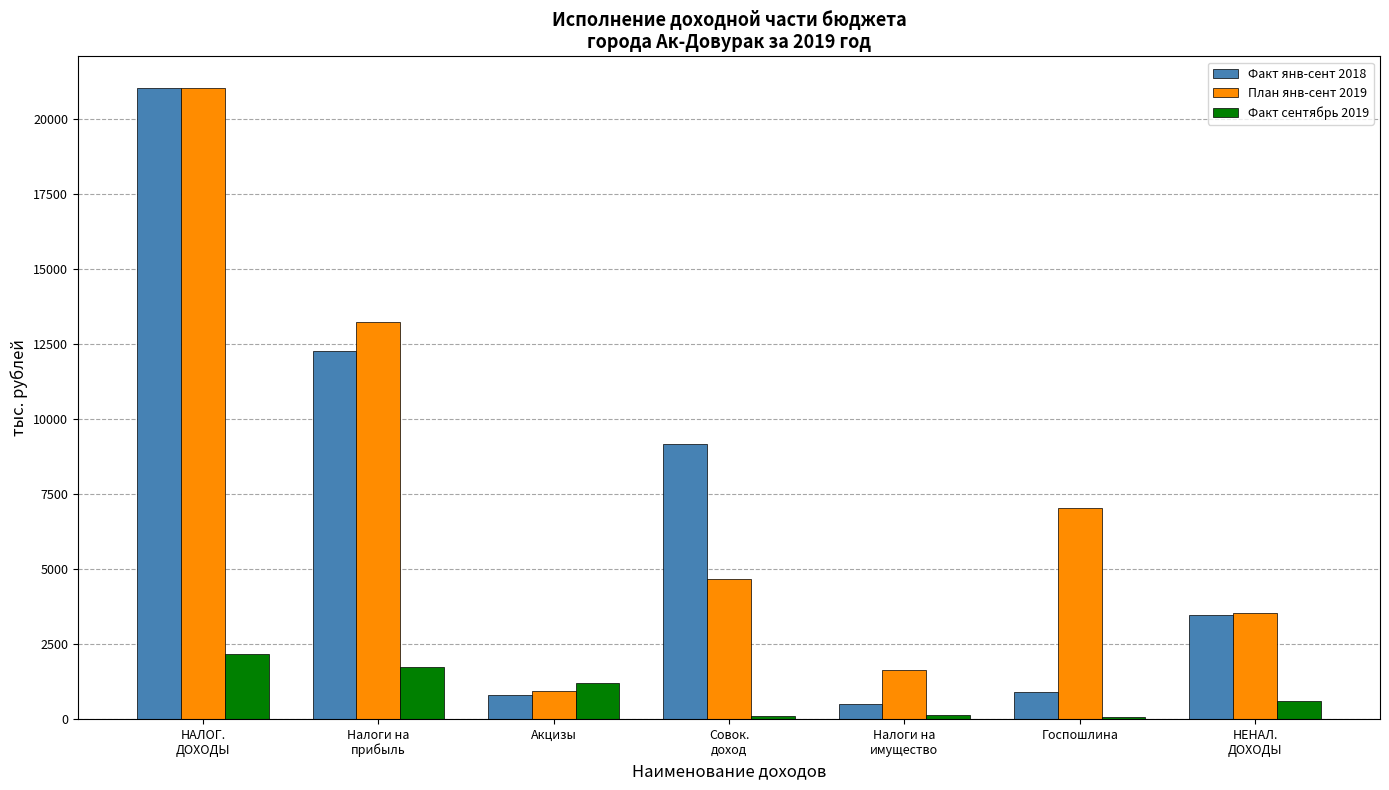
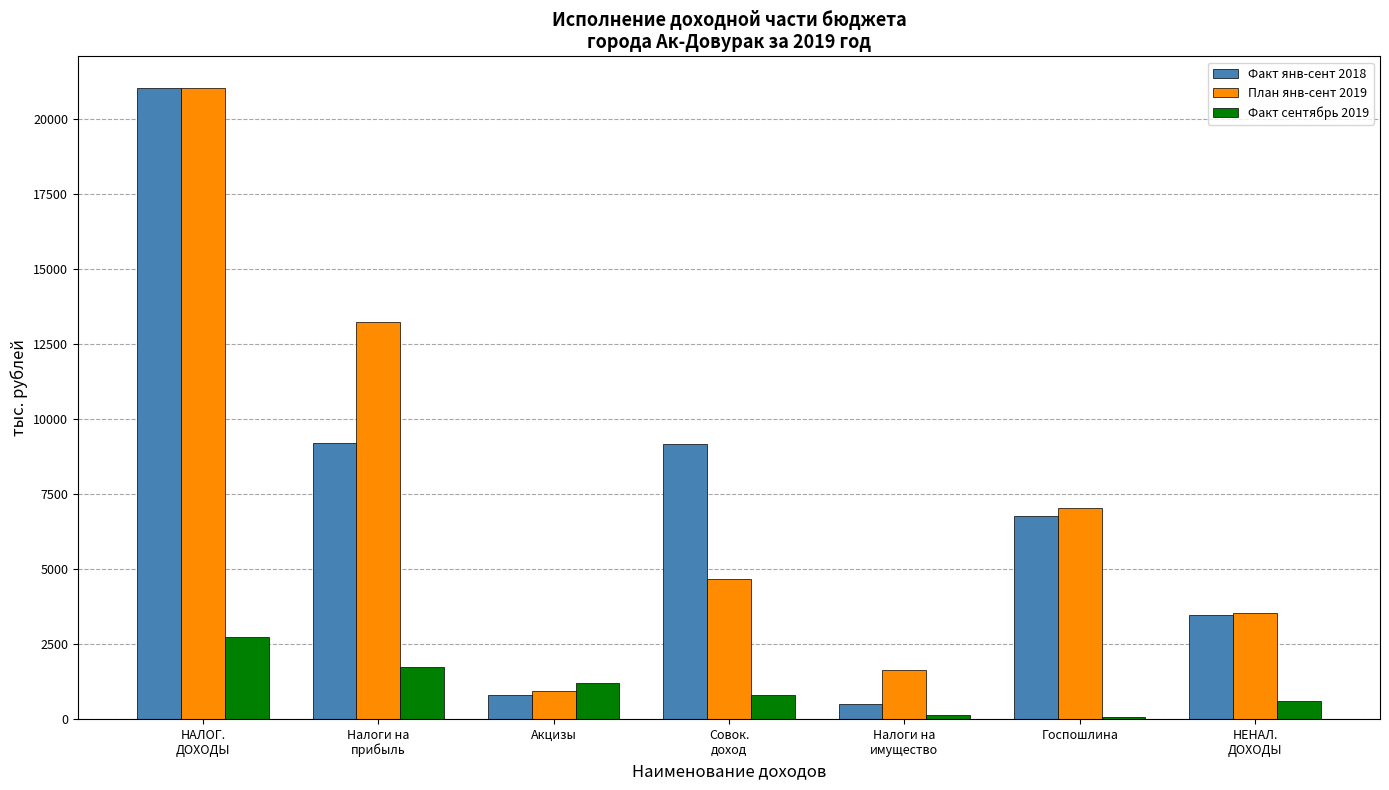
Факт сентябрь 2019, НАЛОГ. ДОХОДЫ: 2200 -> 2700
Факт янв-сент 2018, Налоги на прибыль: 12300 -> 9200
Факт сентябрь 2019, Совок. доход: 100 -> 800
Факт янв-сент 2018, Госпошлина: 900 -> 6800
